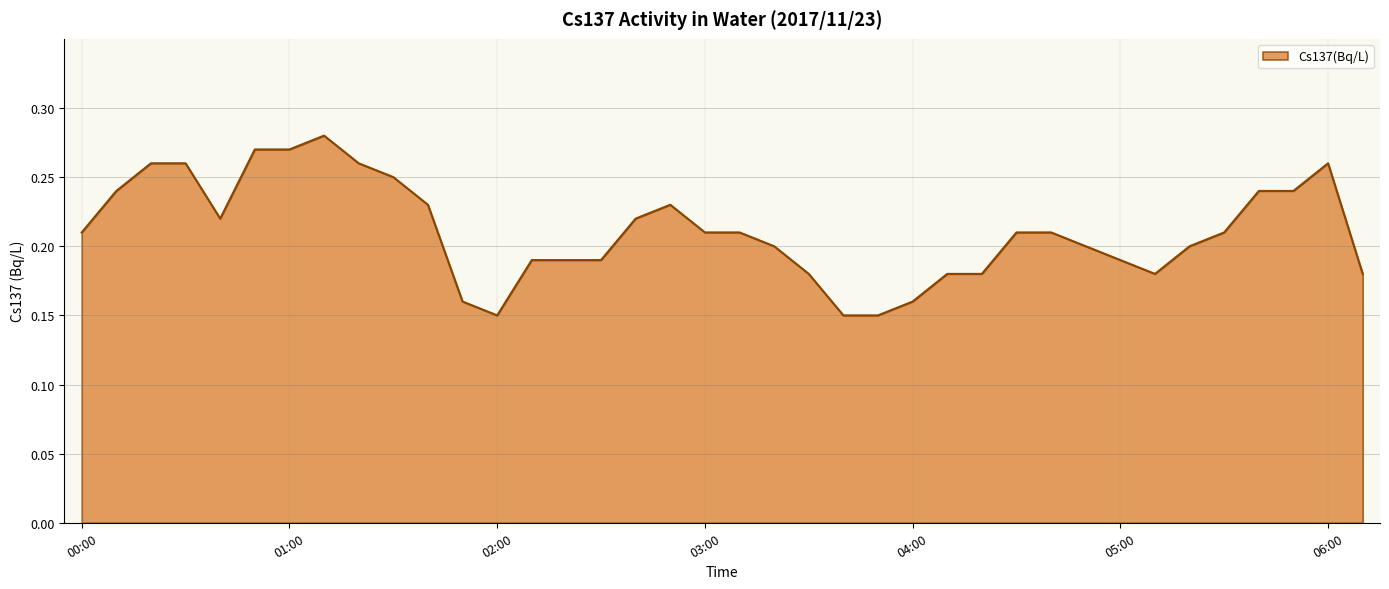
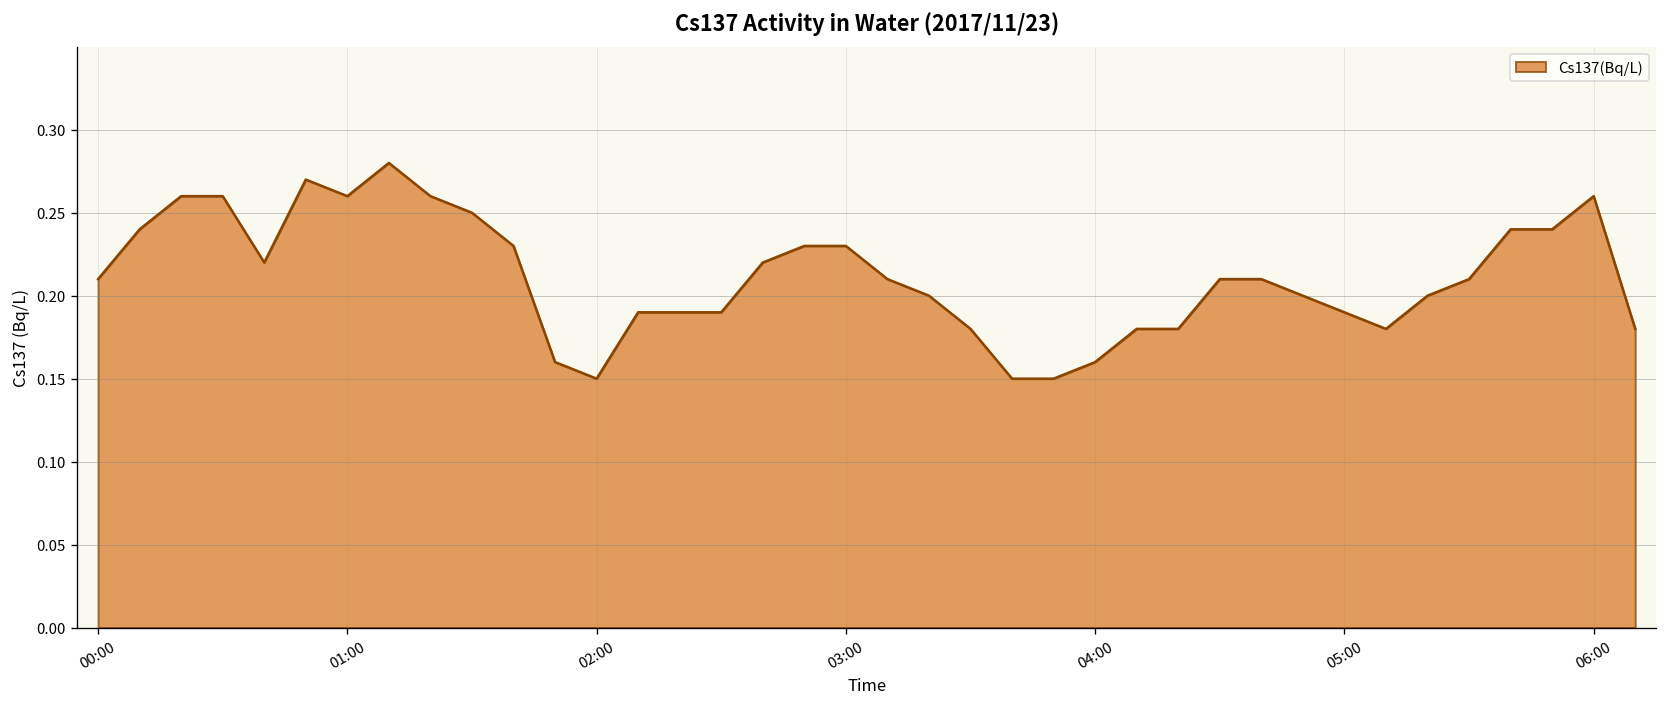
01:00: 0.27 -> 0.26
03:00: 0.21 -> 0.23
